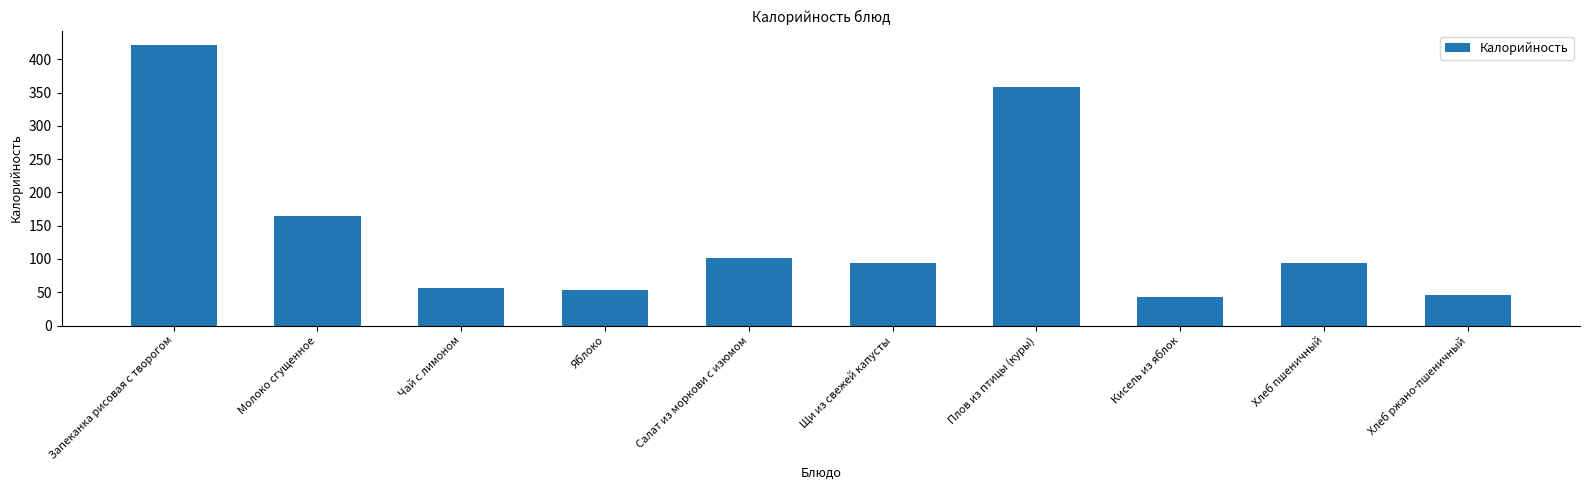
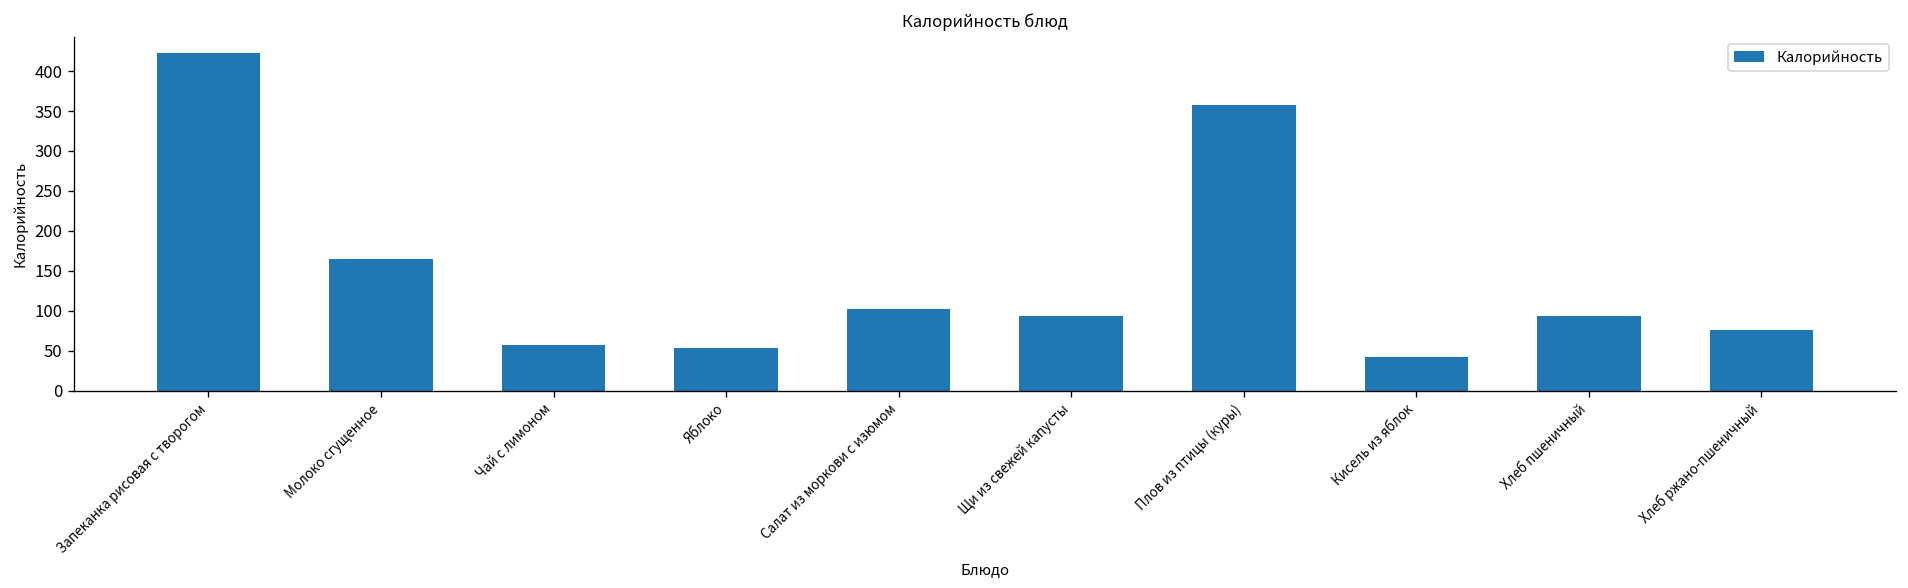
Хлеб ржано-пшеничный: 50 -> 80
